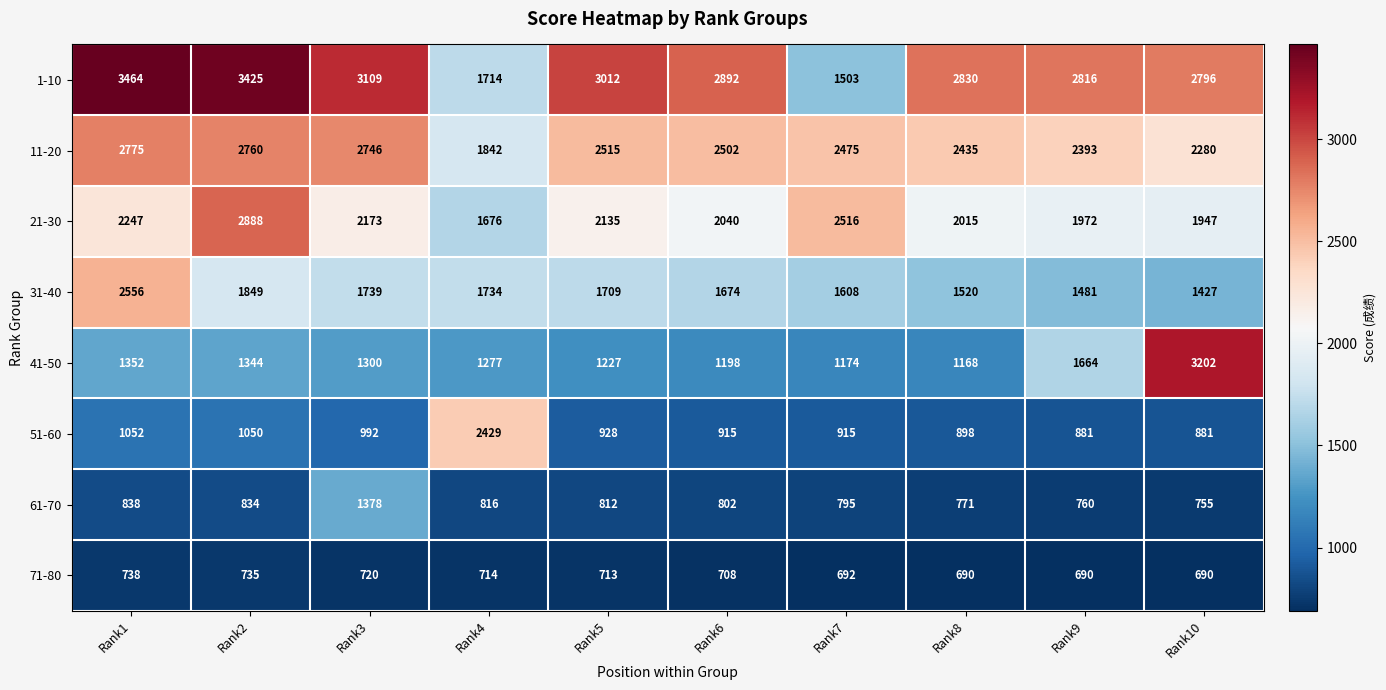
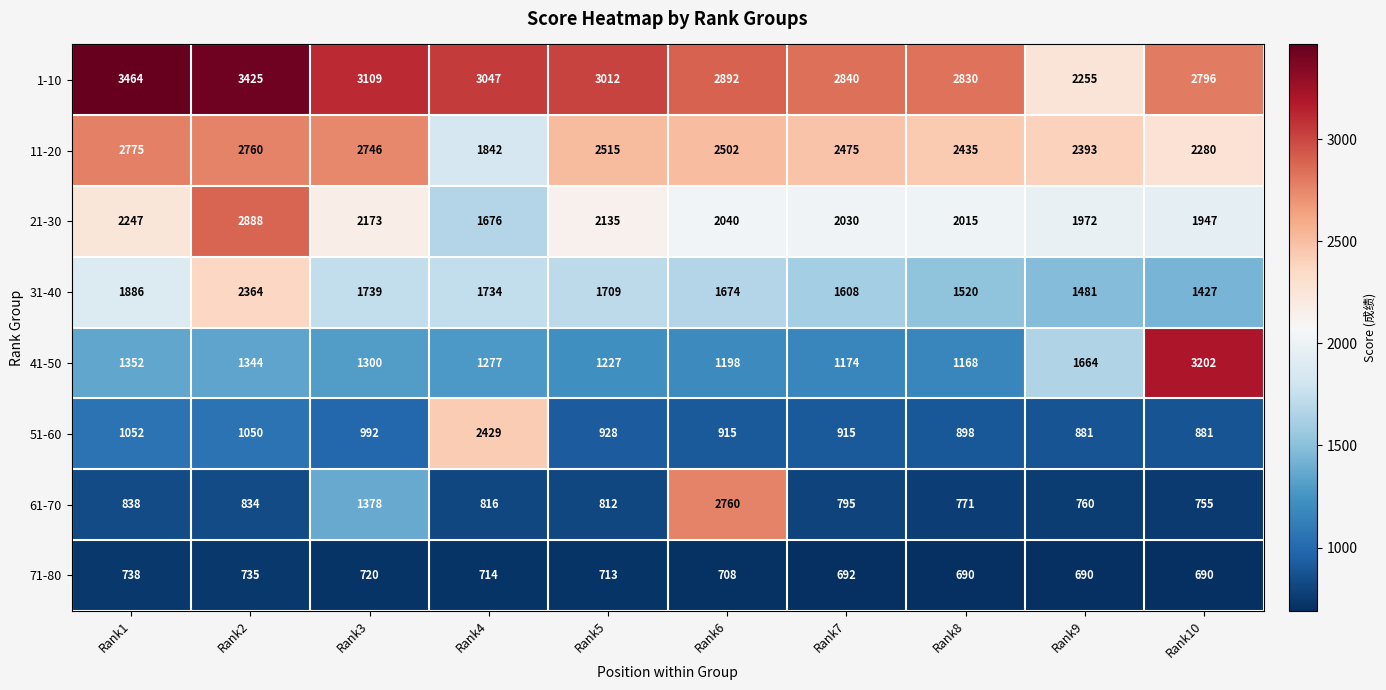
1-10, Rank4: 1714 -> 3047
1-10, Rank7: 1503 -> 2840
1-10, Rank9: 2816 -> 2255
21-30, Rank7: 2516 -> 2030
31-40, Rank1: 2556 -> 1886
31-40, Rank2: 1849 -> 2364
61-70, Rank6: 802 -> 2760
